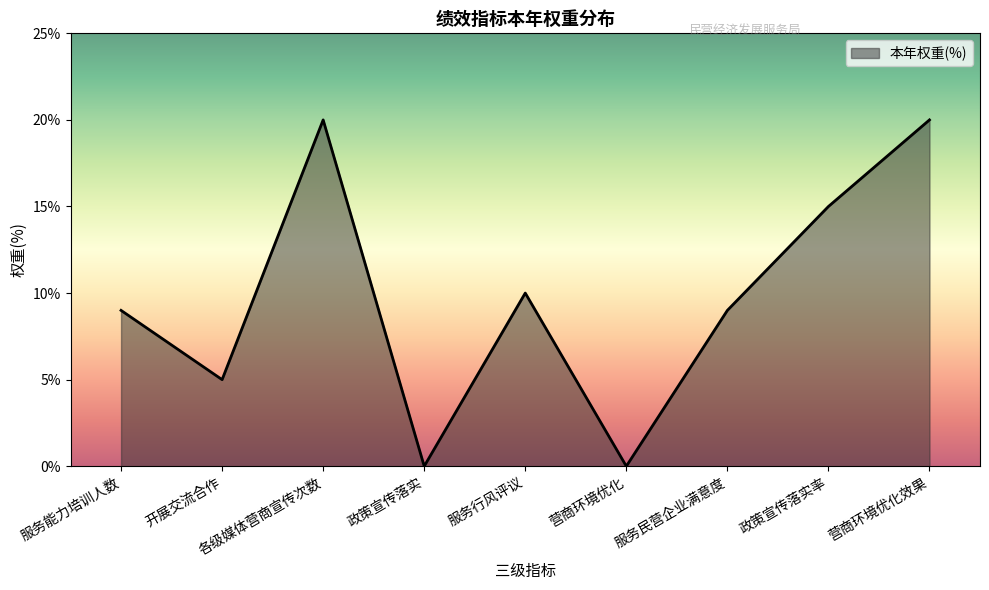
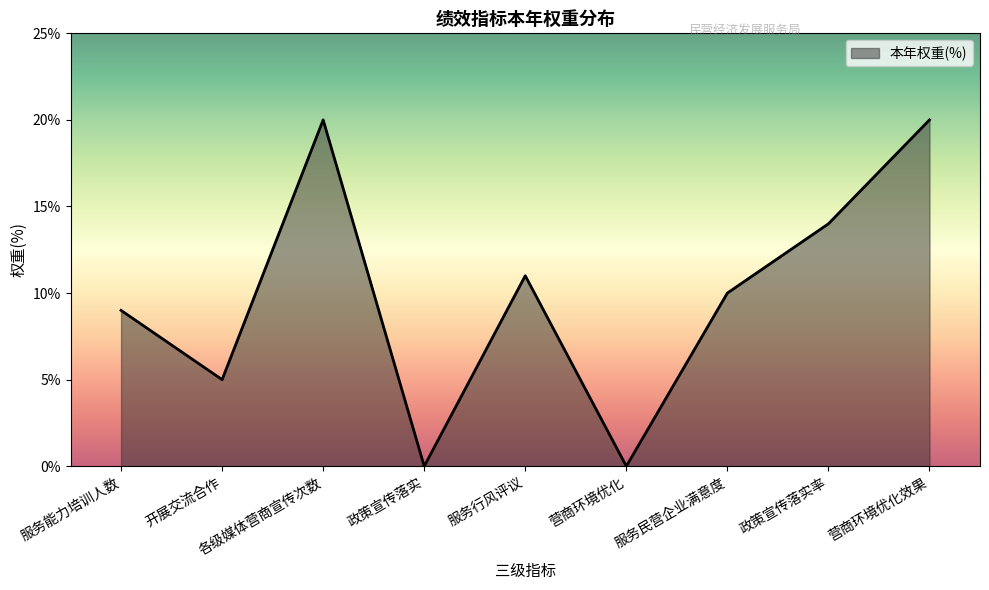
服务行风评议: 10% -> 11%
服务民营企业满意度: 9% -> 10%
政策宣传落实率: 15% -> 14%
